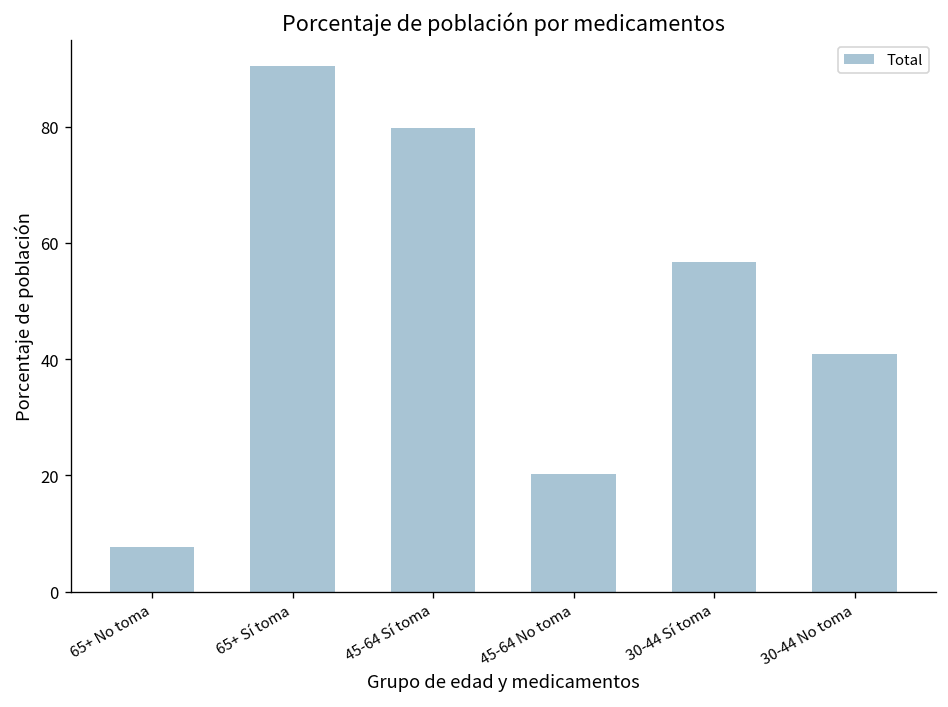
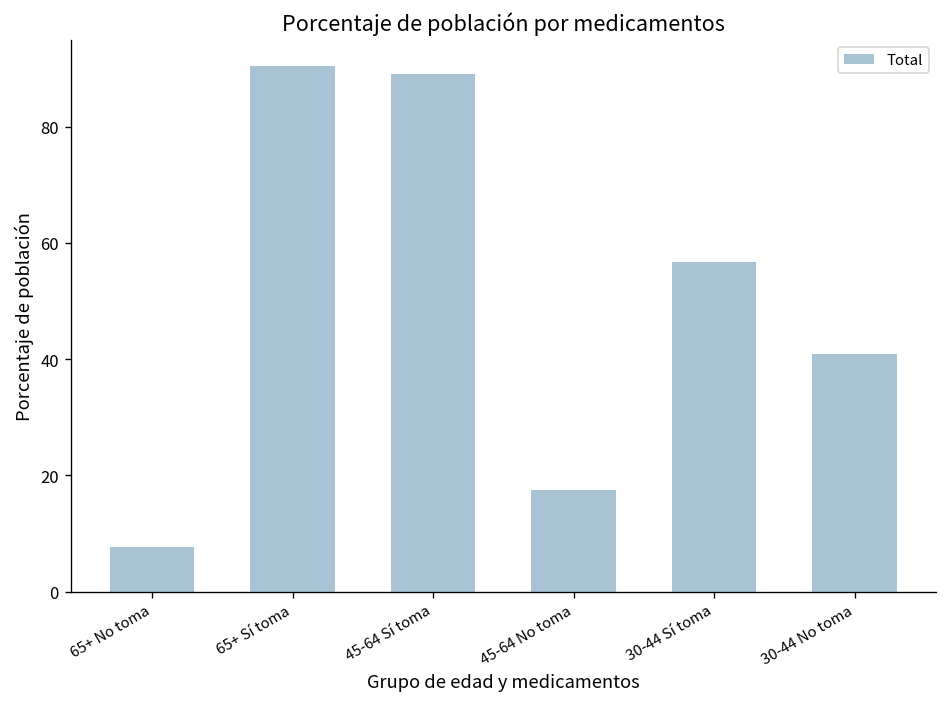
45-64 Sí toma: 80 -> 89
45-64 No toma: 20 -> 18
